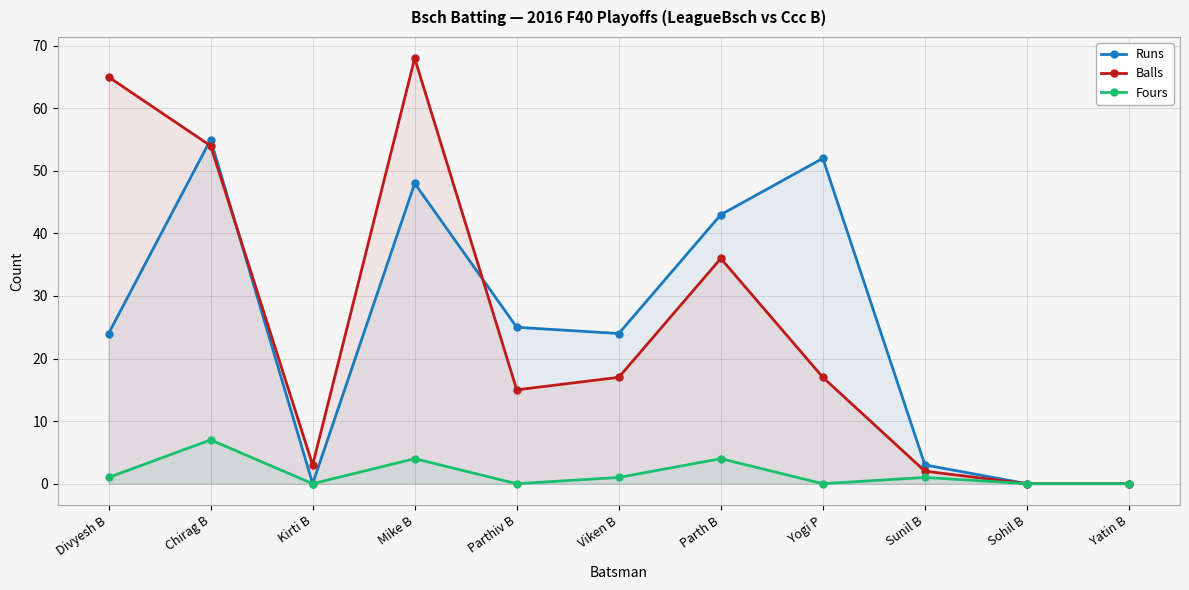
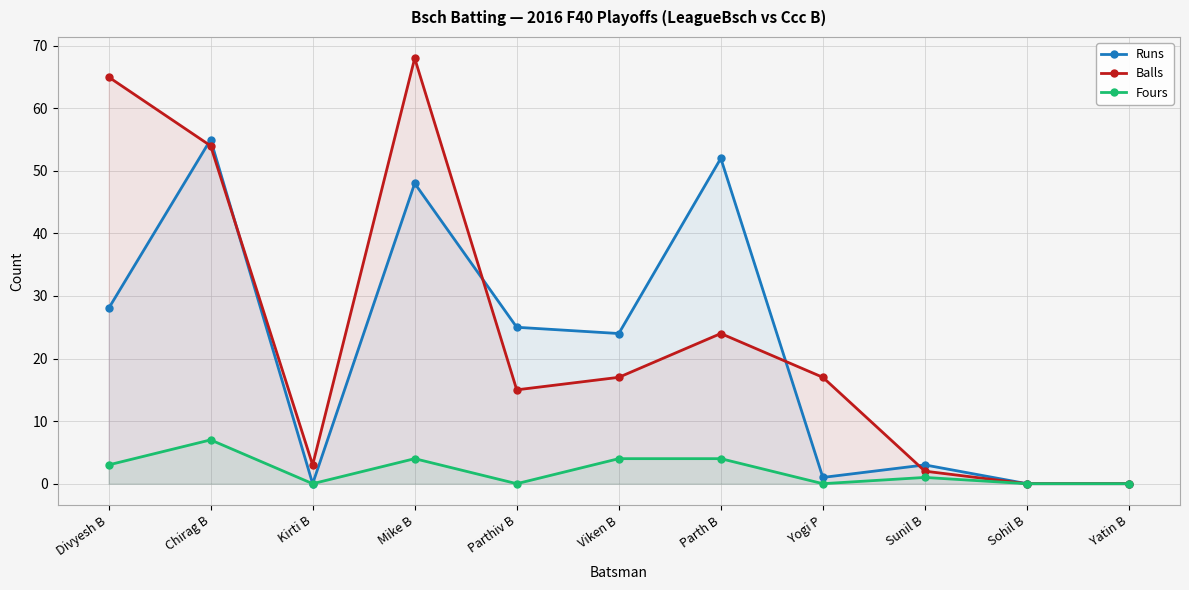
Runs, Divyesh B: 24 -> 28
Fours, Divyesh B: 1 -> 3
Fours, Viken B: 1 -> 4
Runs, Parth B: 43 -> 52
Balls, Parth B: 36 -> 24
Runs, Yogi P: 52 -> 1
